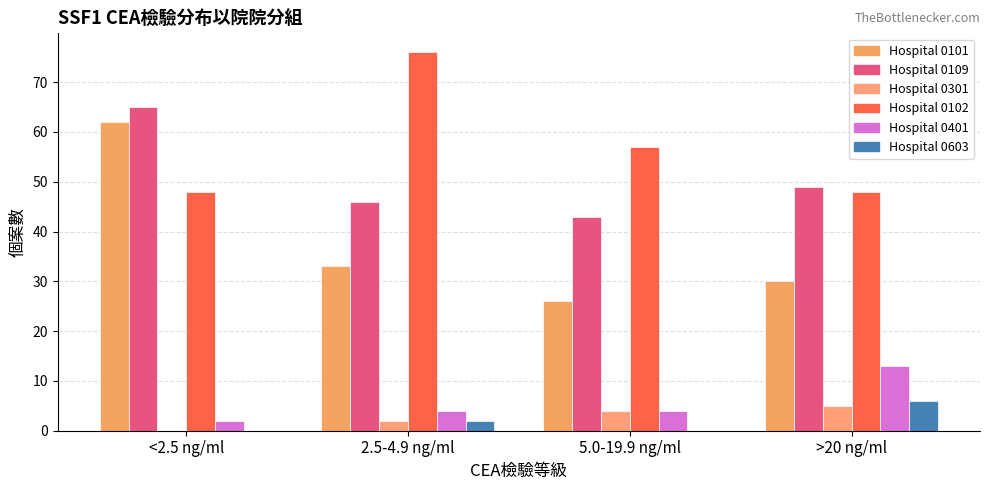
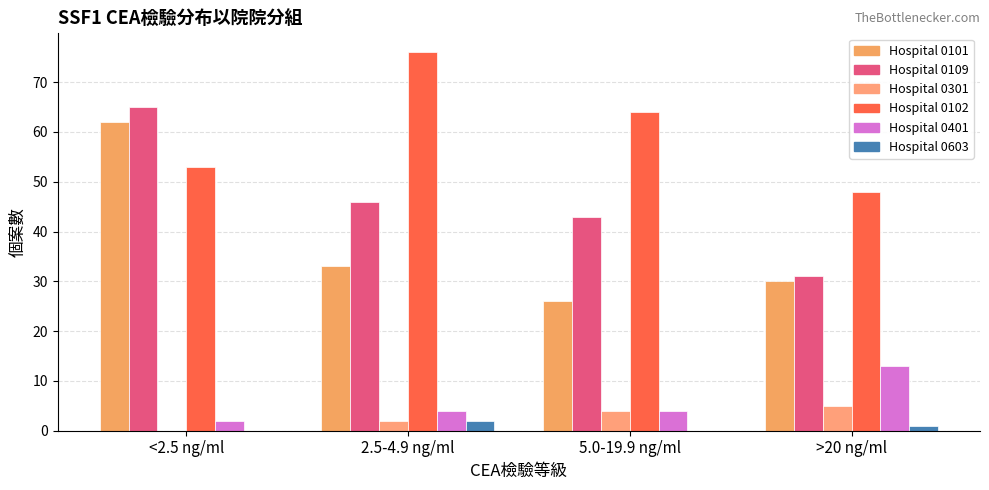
Hospital 0102, <2.5 ng/ml: 48 -> 53
Hospital 0102, 5.0-19.9 ng/ml: 57 -> 64
Hospital 0109, >20 ng/ml: 49 -> 31
Hospital 0603, >20 ng/ml: 6 -> 1
